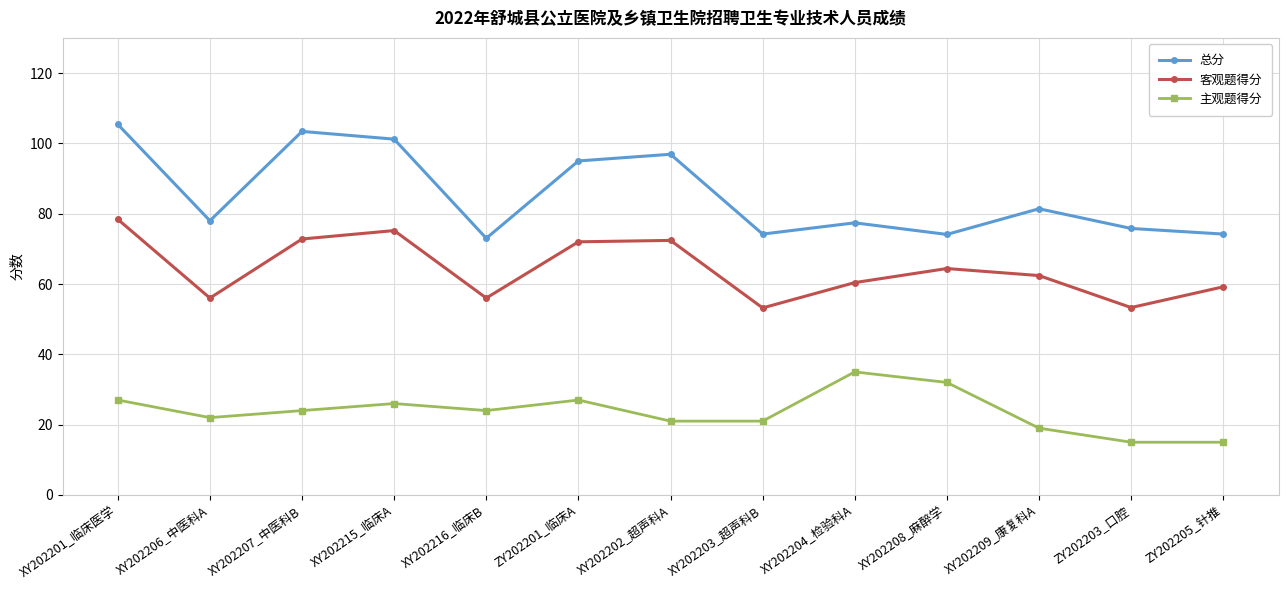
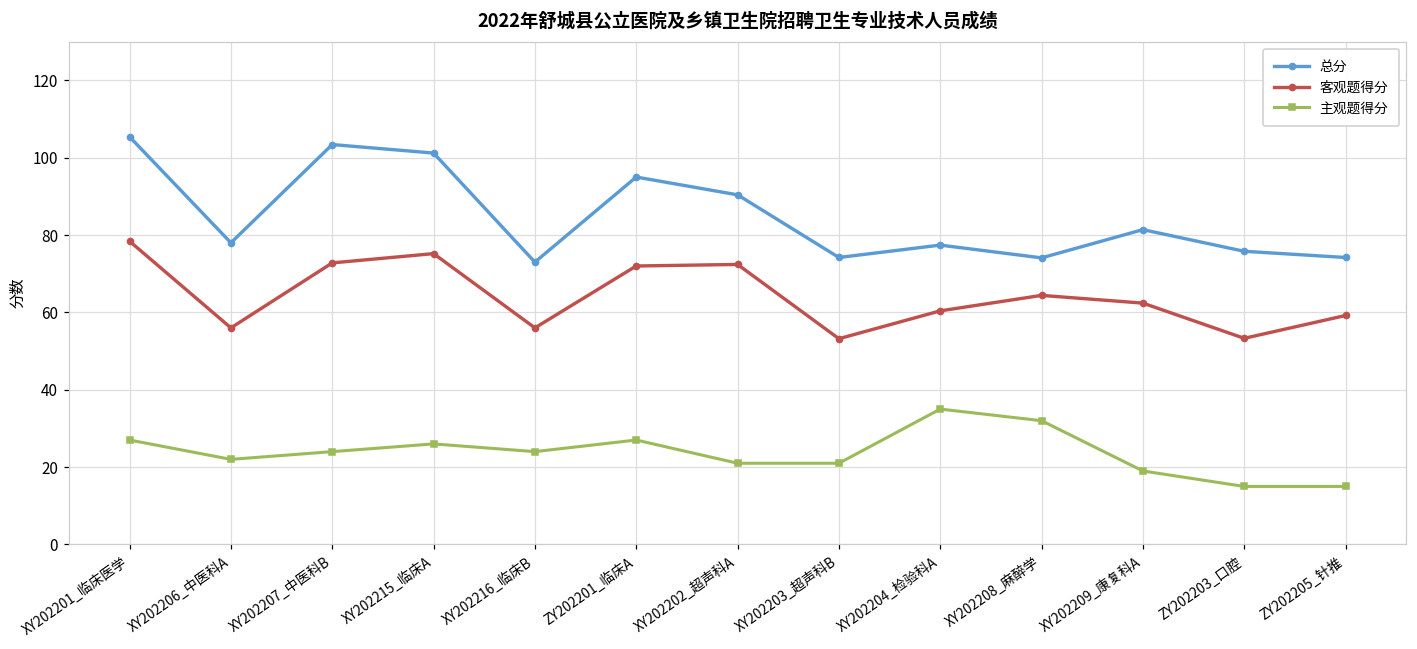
总分, XY202202_超声科A: 97 -> 90
